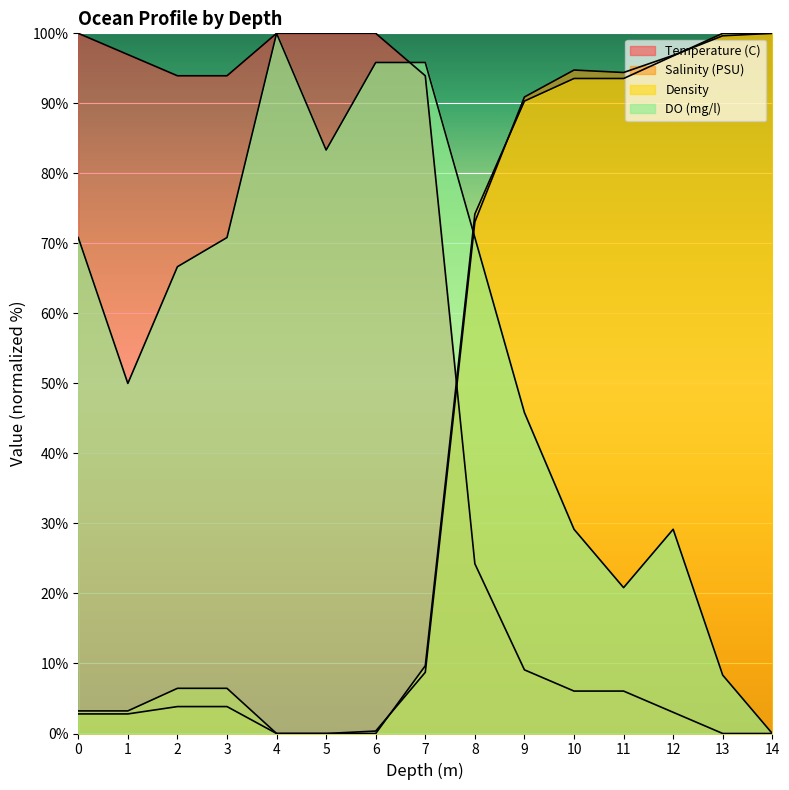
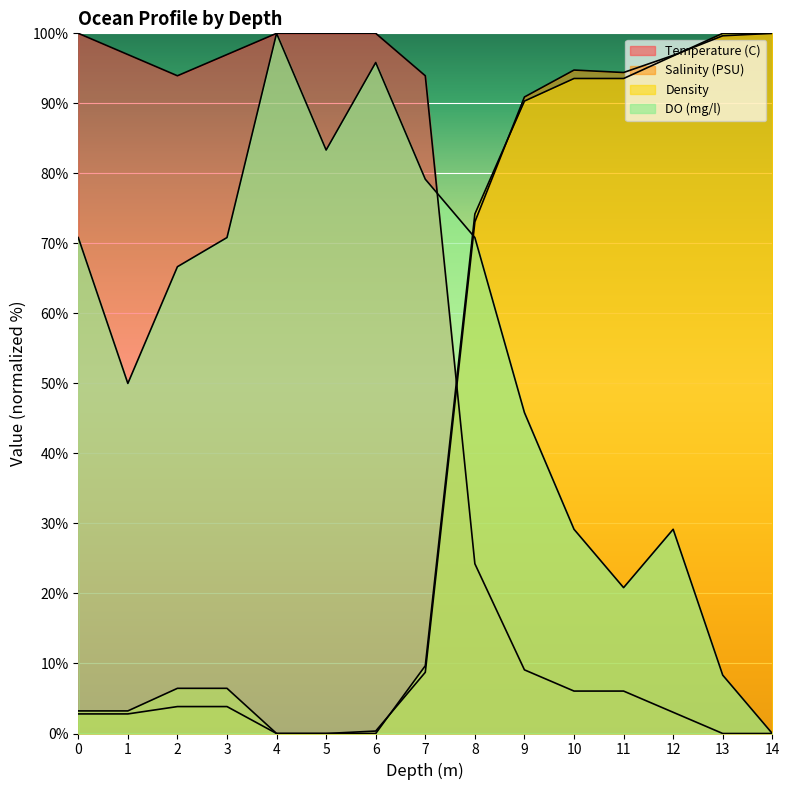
Temperature (C), 3: 94% -> 97%
DO (mg/l), 7: 96% -> 79%
